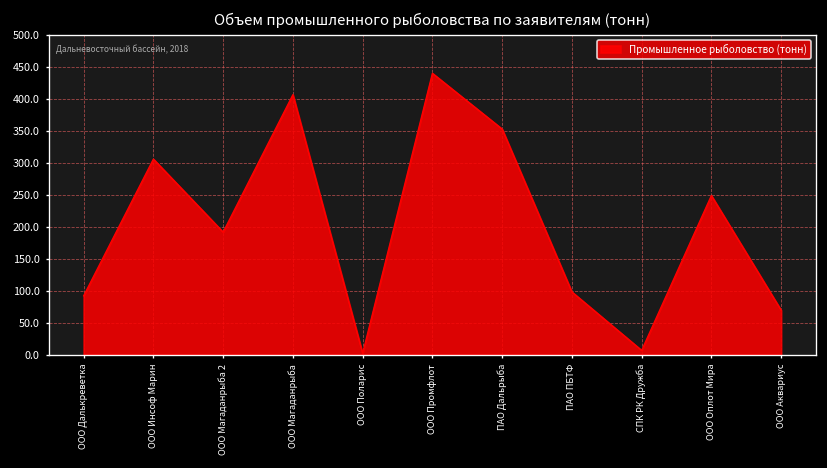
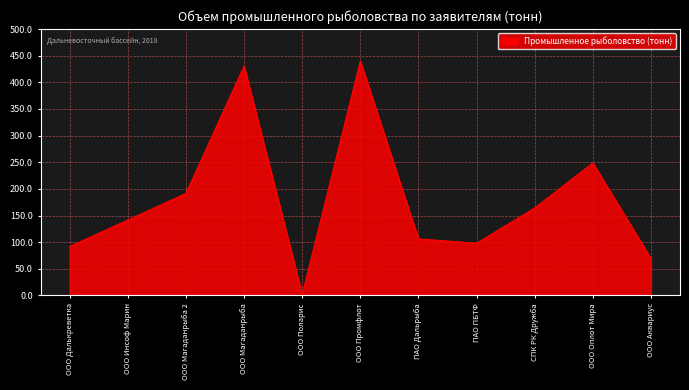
ООО Инсоф Марин: 310 -> 140
ООО Магаданрыба: 410 -> 430
ПАО Дальрыба: 350 -> 110
СПК РК Дружба: 10 -> 160
